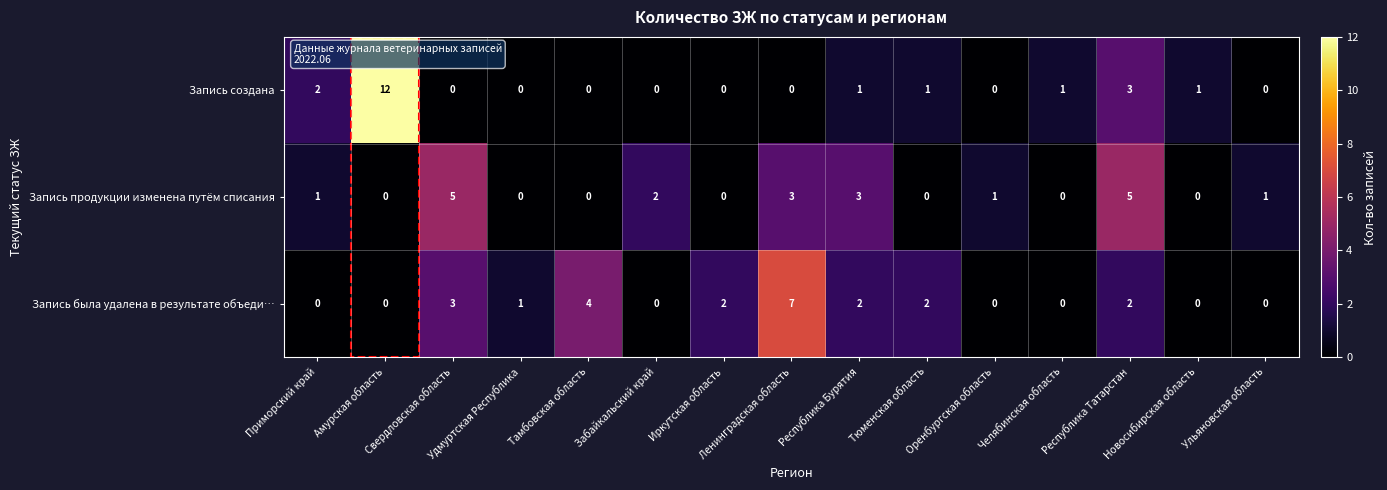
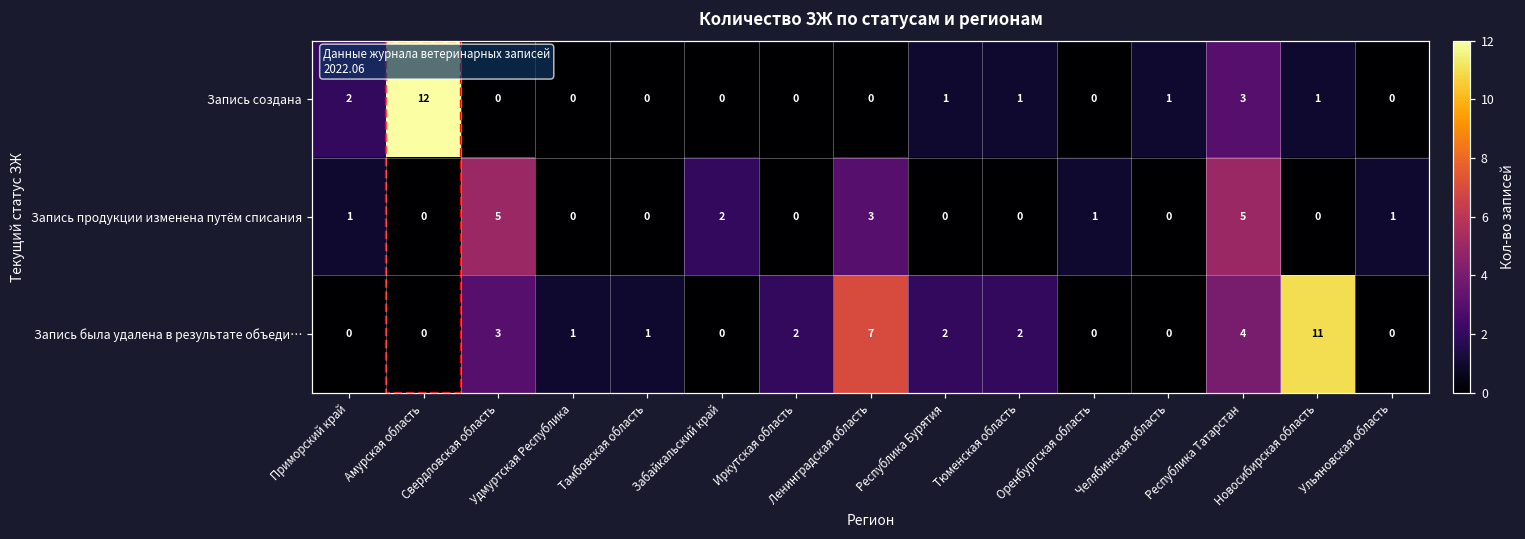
Запись продукции изменена путём списания, Республика Бурятия: 3 -> 0
Запись была удалена в результате объеди…, Тамбовская область: 4 -> 1
Запись была удалена в результате объеди…, Республика Татарстан: 2 -> 4
Запись была удалена в результате объеди…, Новосибирская область: 0 -> 11
